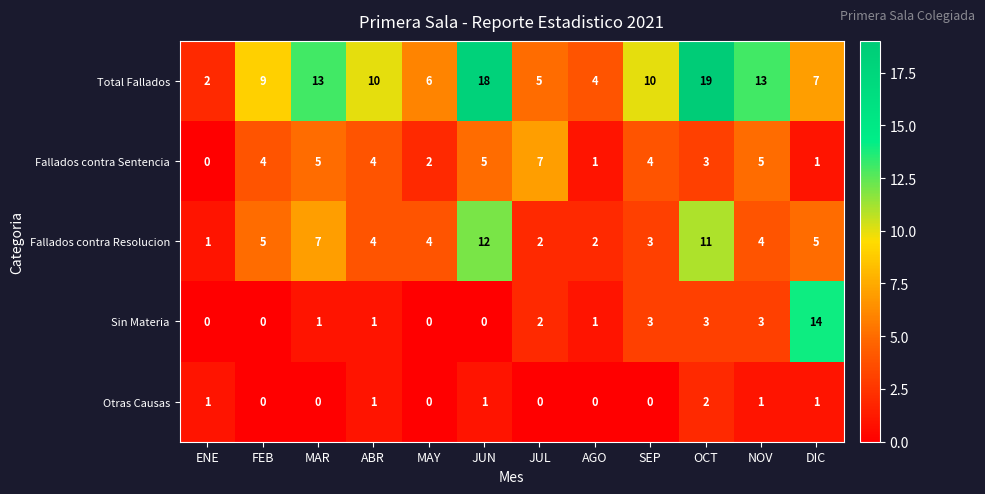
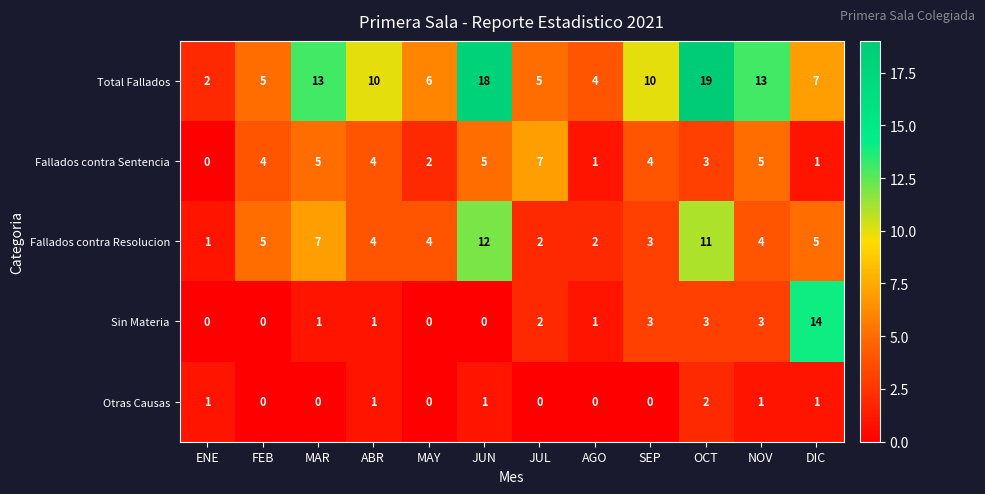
Total Fallados, FEB: 9 -> 5
